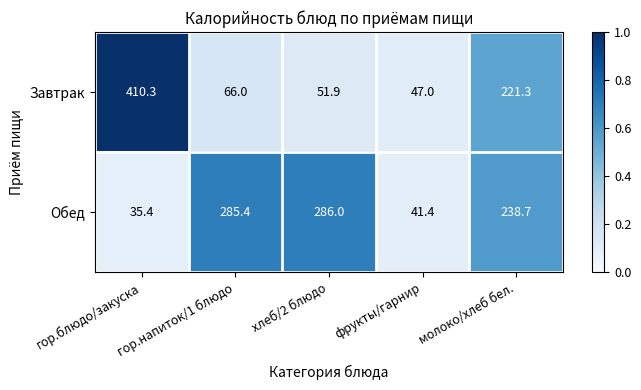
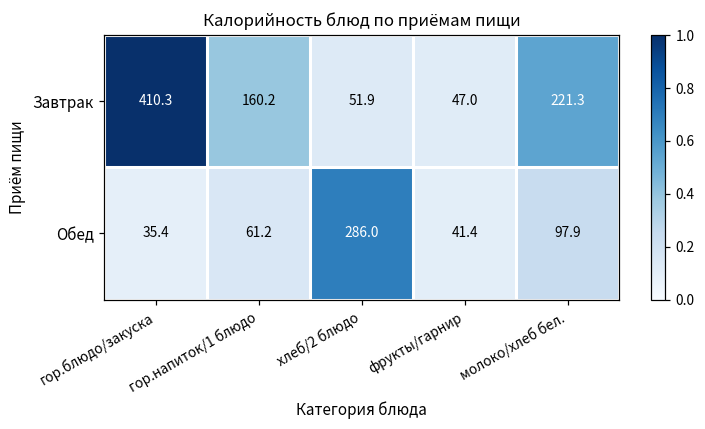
Завтрак, гор.напиток/1 блюдо: 66.0 -> 160.2
Обед, гор.напиток/1 блюдо: 285.4 -> 61.2
Обед, молоко/хлеб бел.: 238.7 -> 97.9
